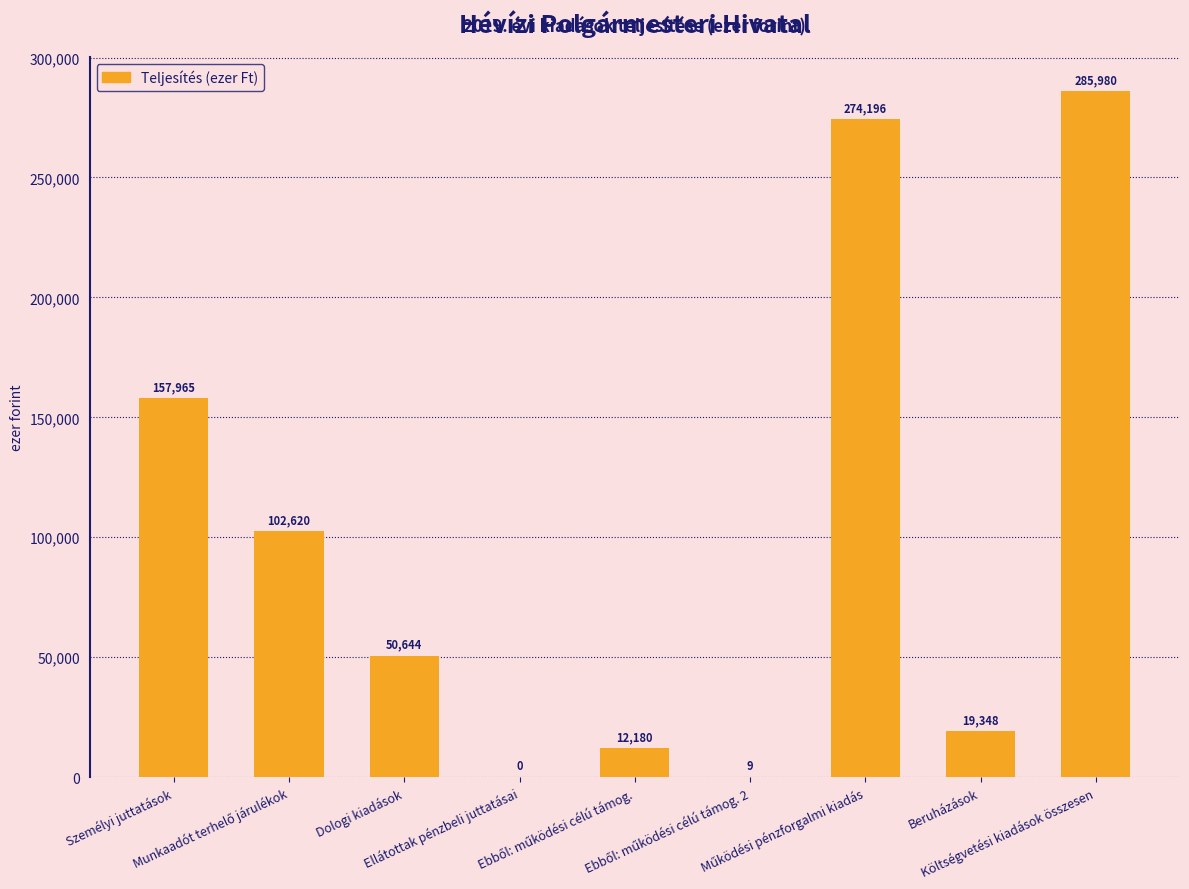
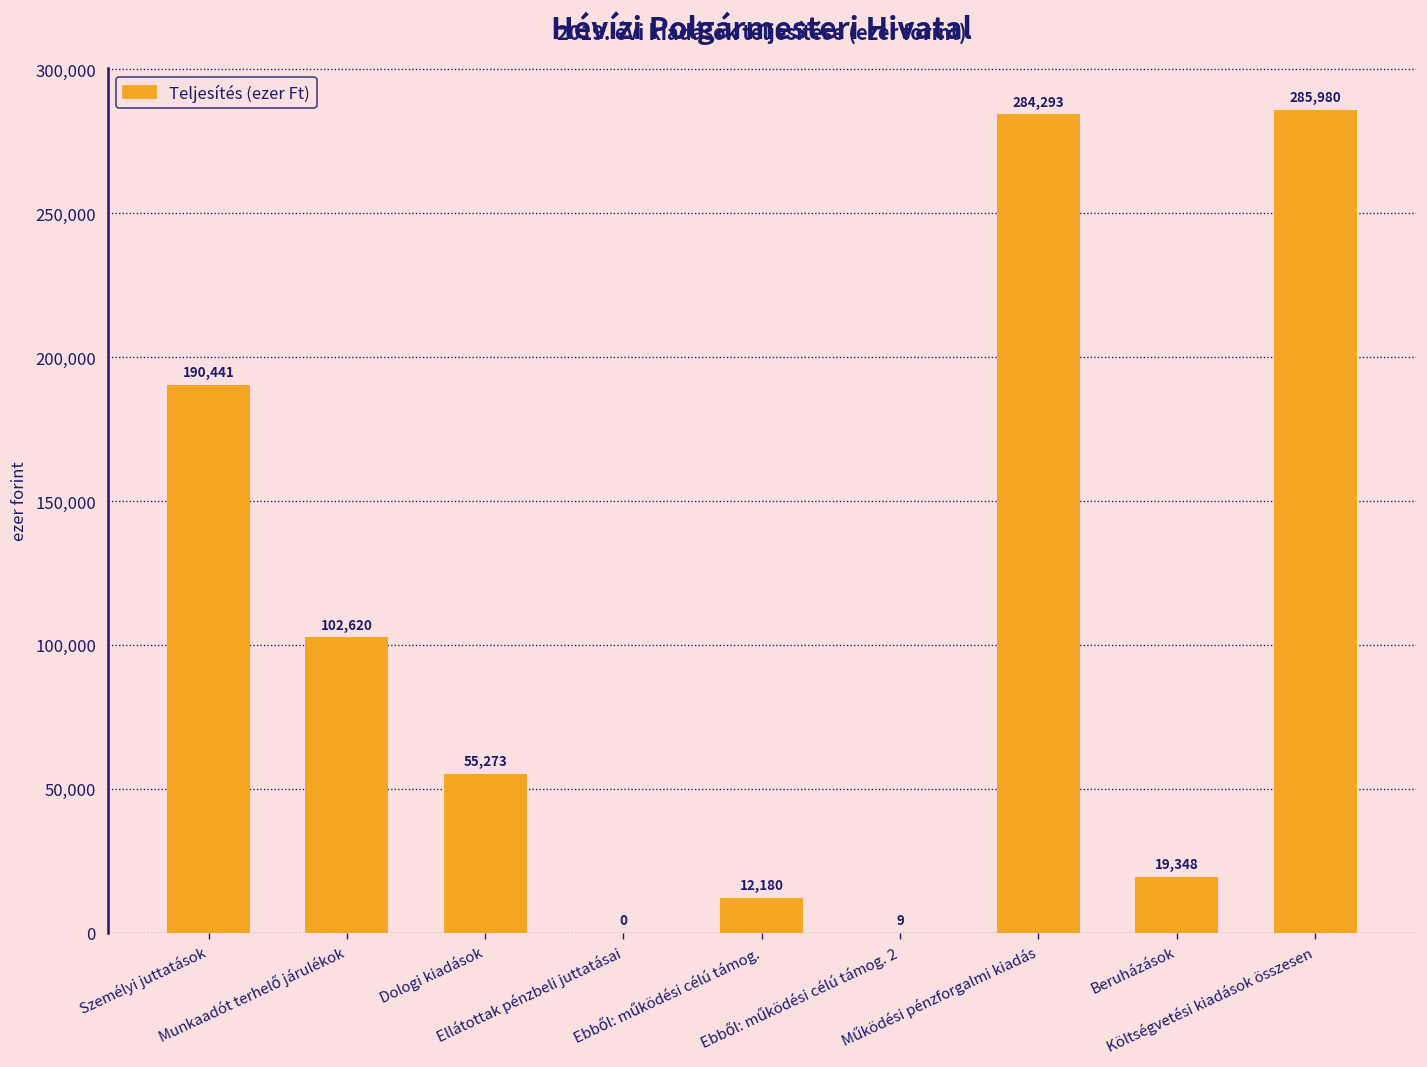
Személyi juttatások: 157,965 -> 190,441
Dologi kiadások: 50,644 -> 55,273
Működési pénzforgalmi kiadás: 274,196 -> 284,293
